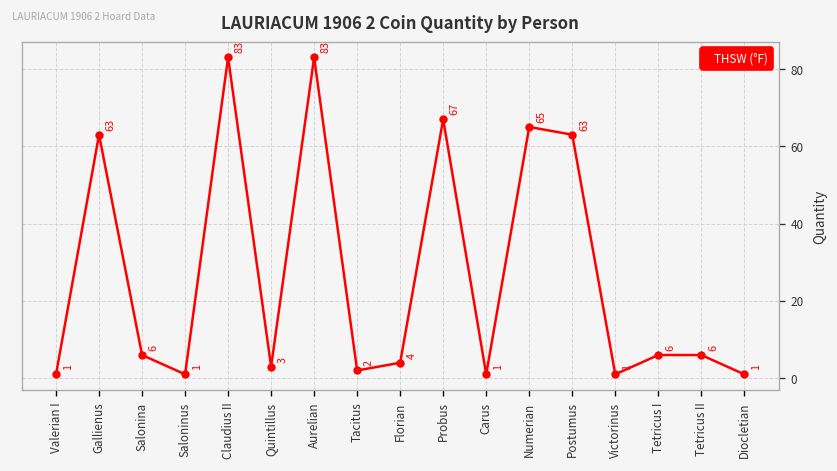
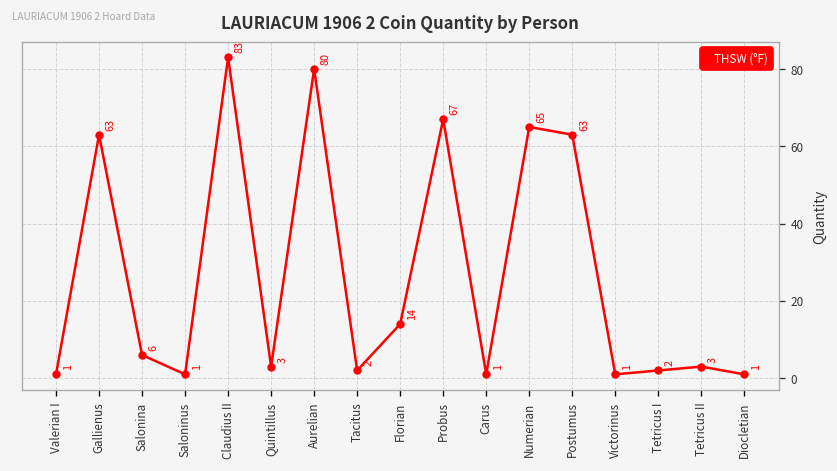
Aurelian: 83 -> 80
Florian: 4 -> 14
Tetricus I: 6 -> 2
Tetricus II: 6 -> 3
